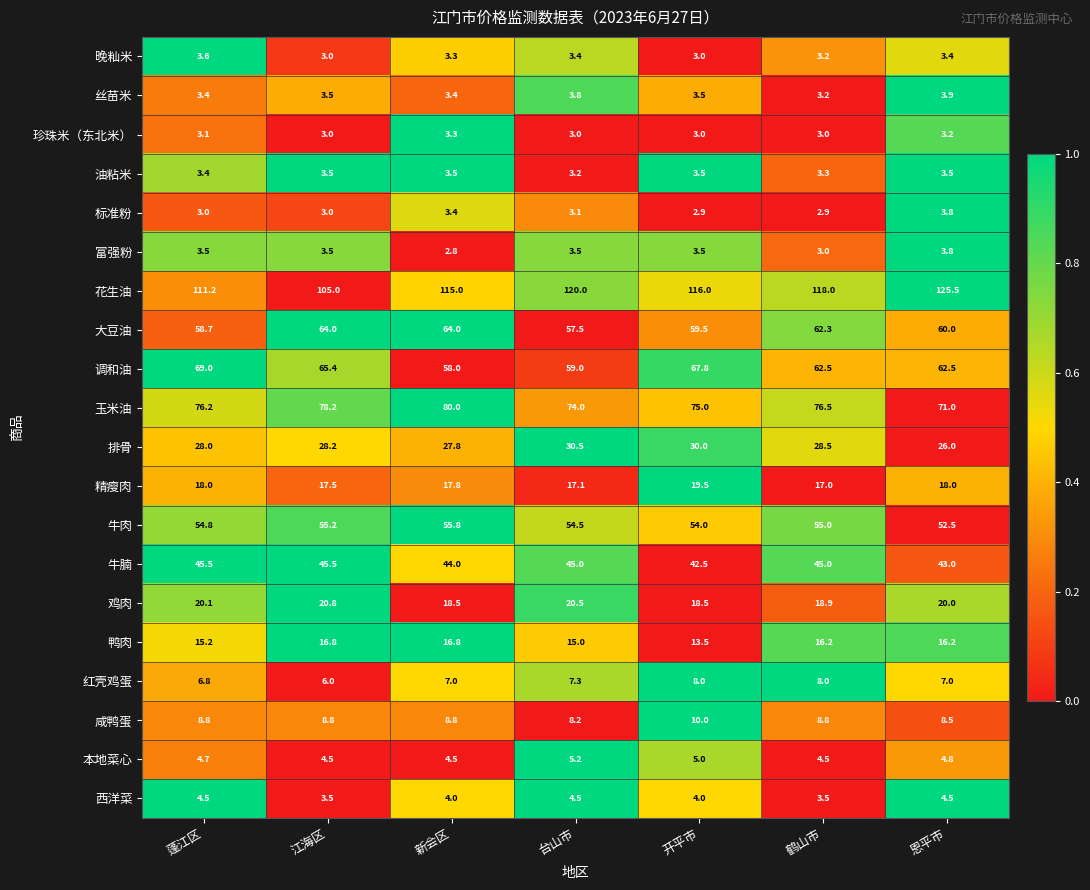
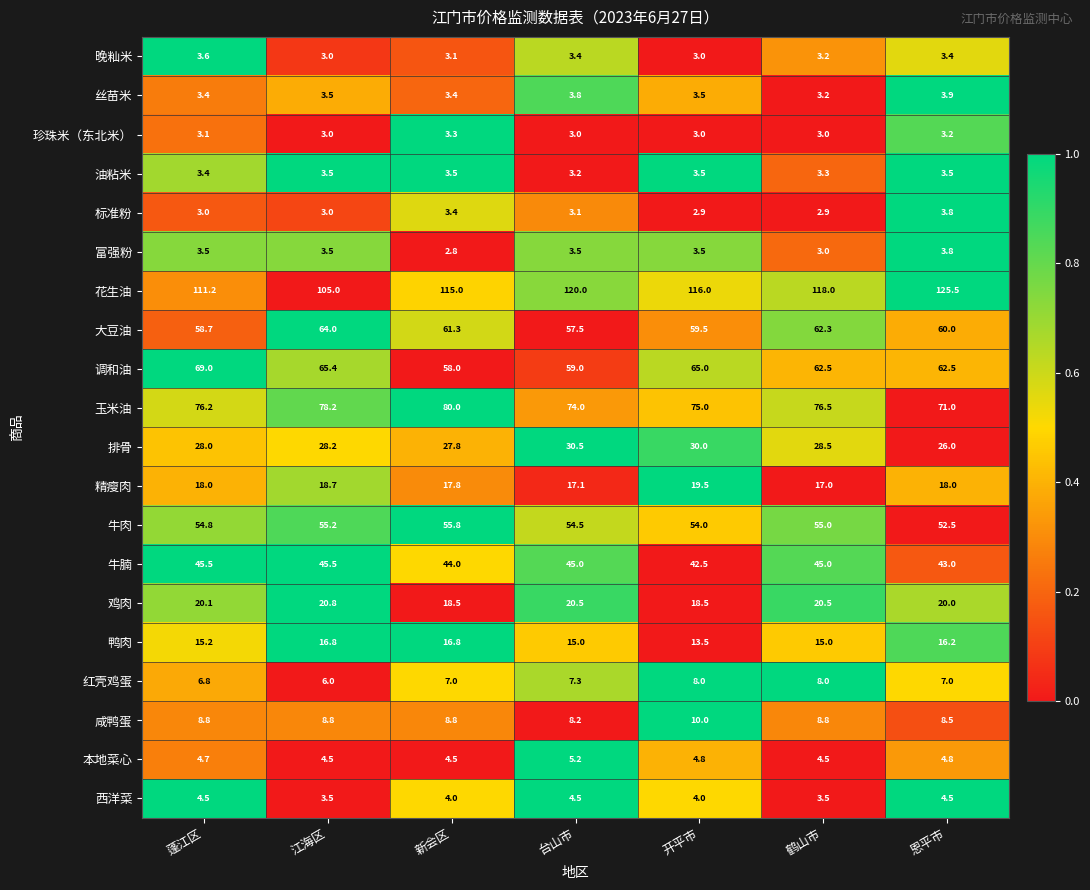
晚籼米, 新会区: 3.3 -> 3.1
大豆油, 新会区: 64.0 -> 61.3
调和油, 开平市: 67.8 -> 65.0
精瘦肉, 江海区: 17.5 -> 18.7
鸡肉, 鹤山市: 18.9 -> 20.5
鸭肉, 鹤山市: 16.2 -> 15.0
本地菜心, 开平市: 5.0 -> 4.8
